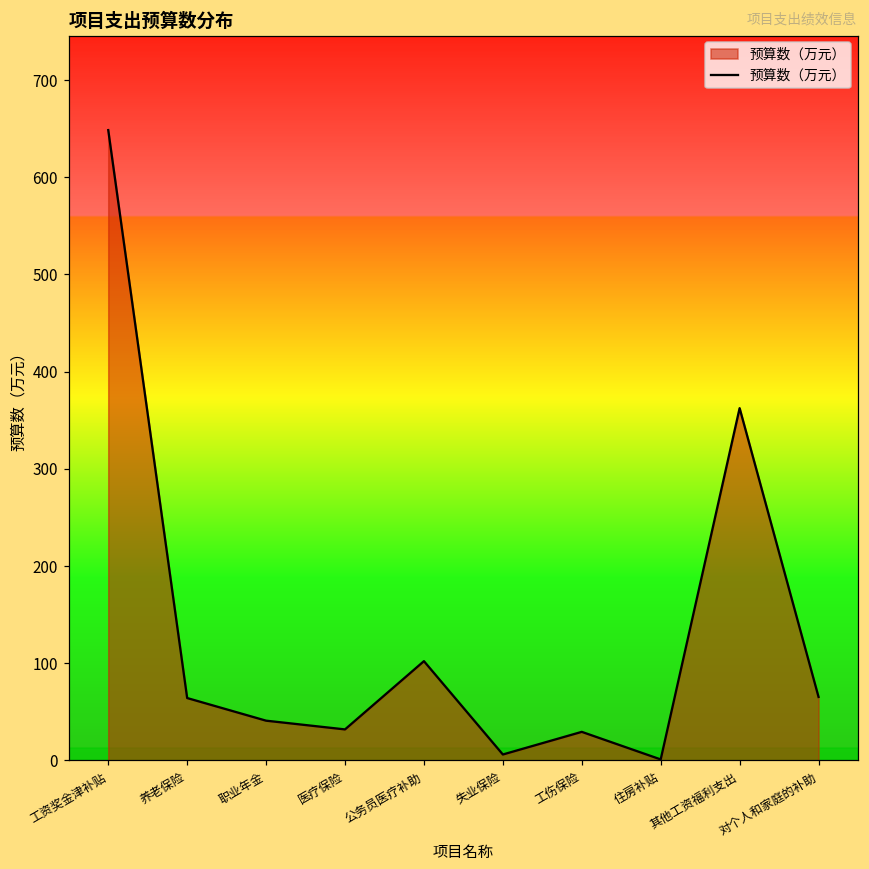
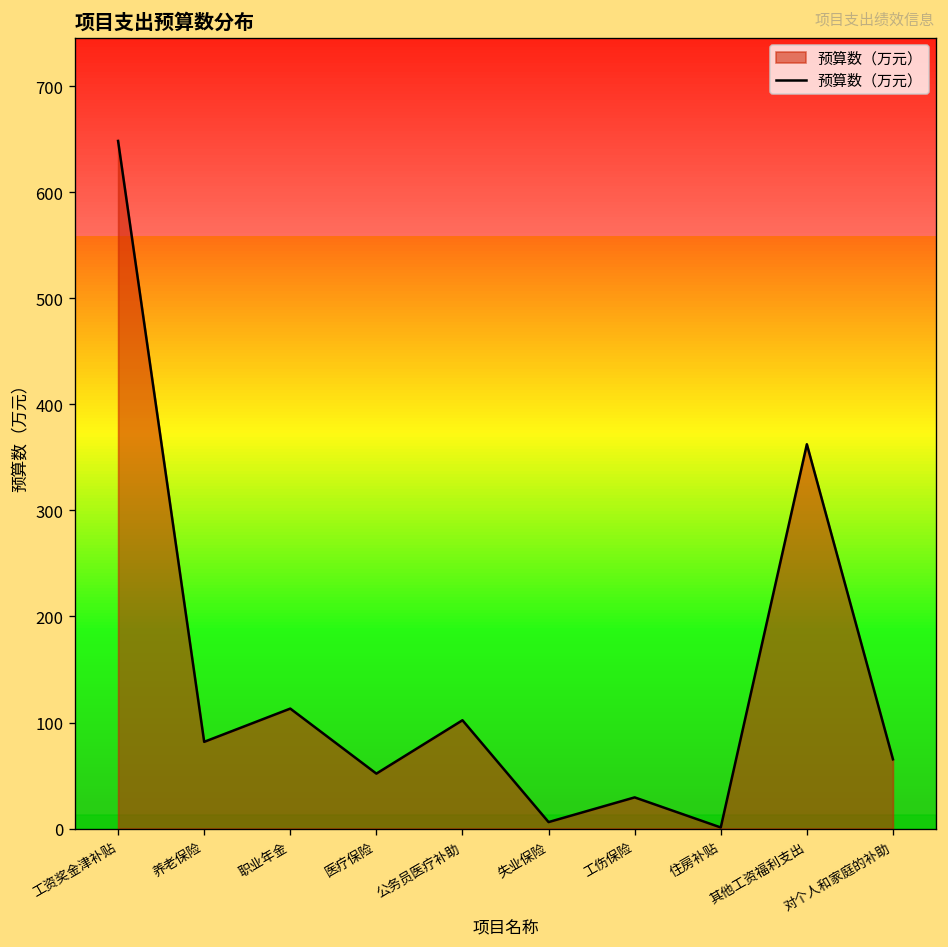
养老保险: 60 -> 80
职业年金: 40 -> 110
医疗保险: 30 -> 50
